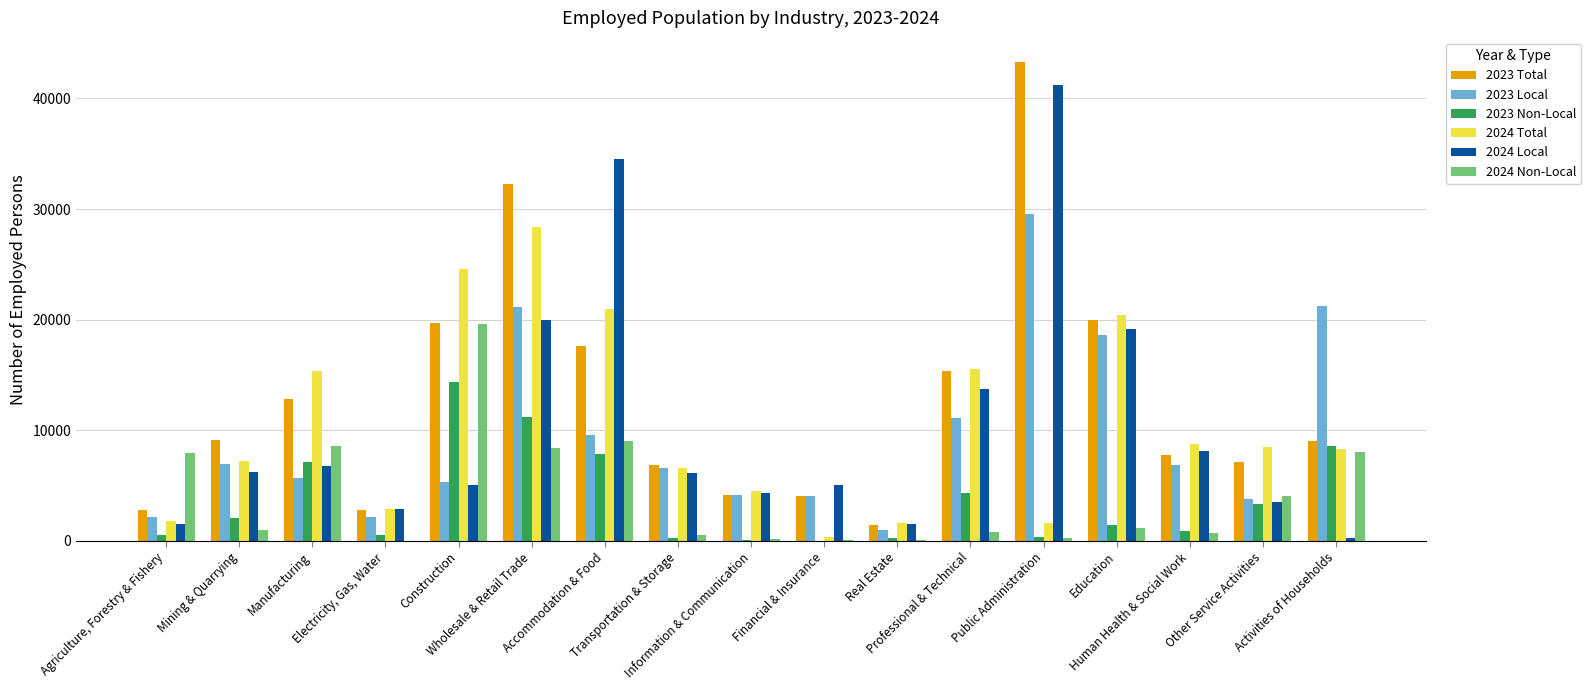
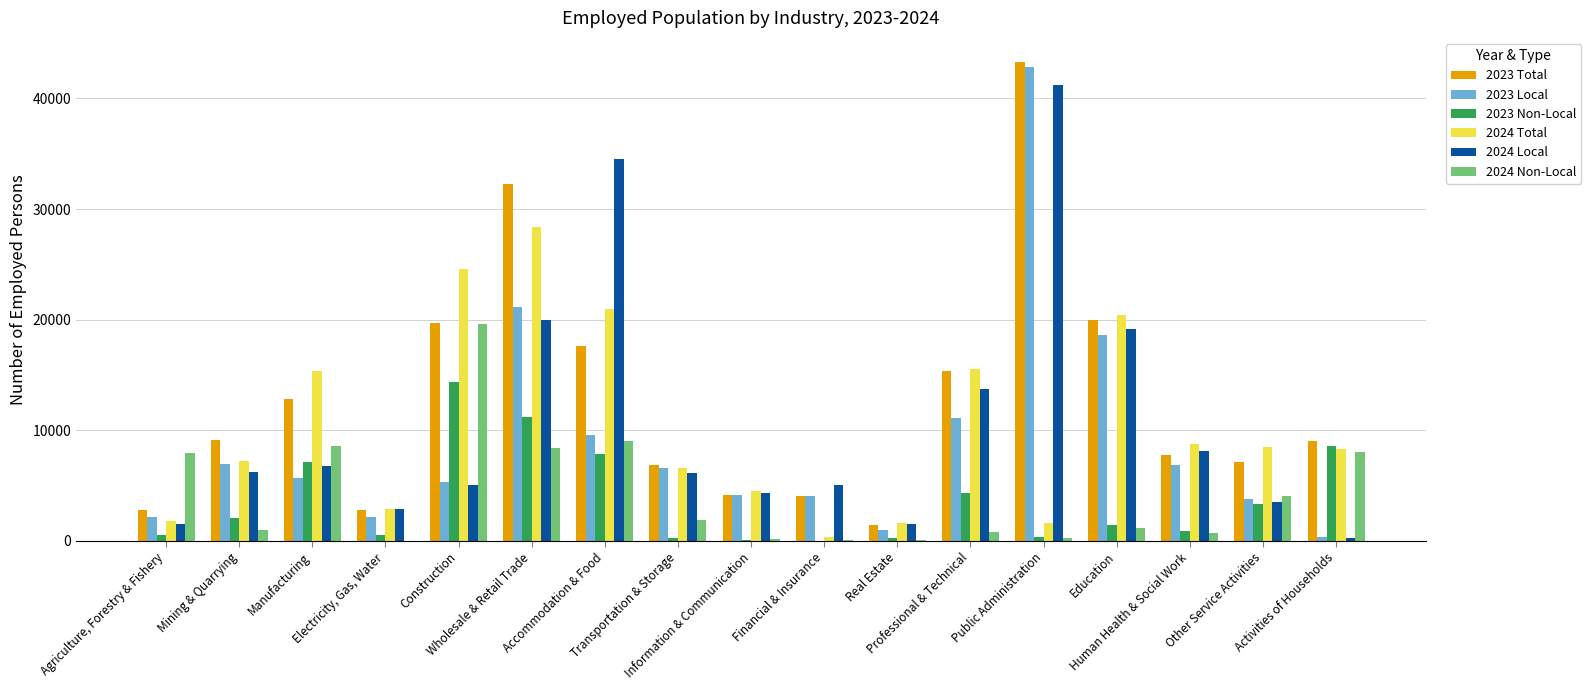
2024 Non-Local, Transportation & Storage: 500 -> 1900
2023 Local, Public Administration: 29600 -> 42800
2023 Local, Activities of Households: 21200 -> 400
